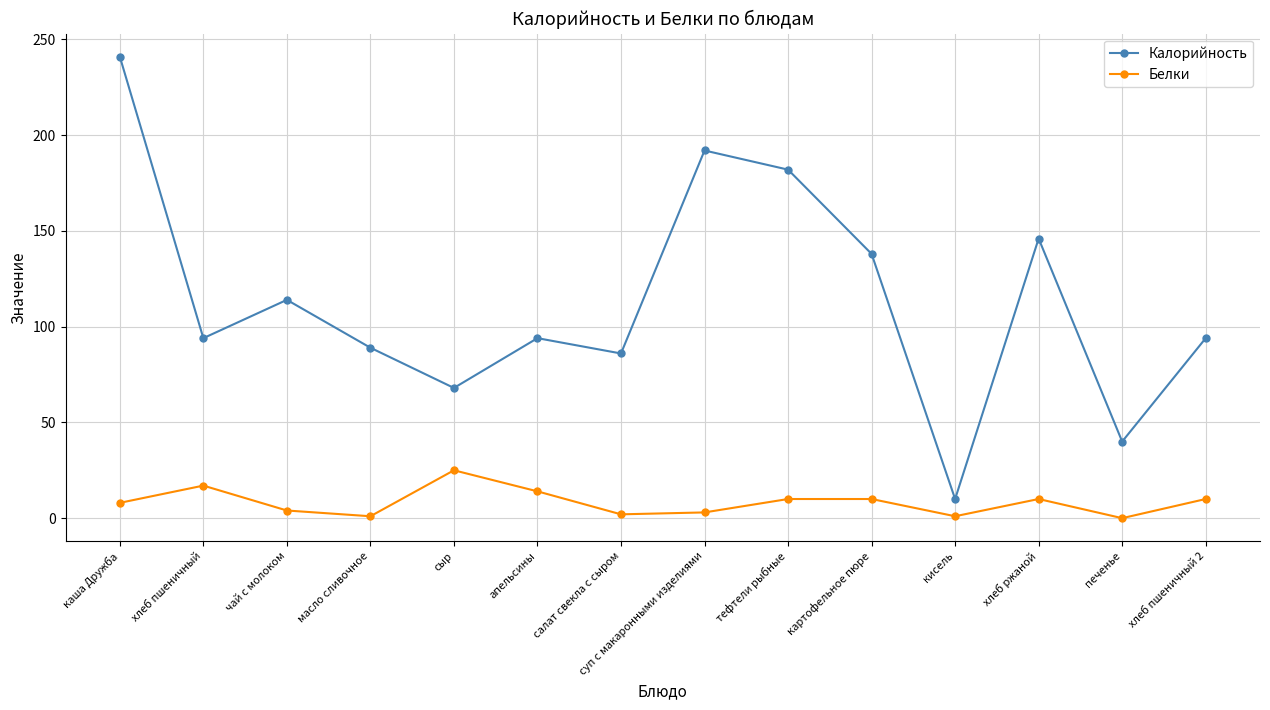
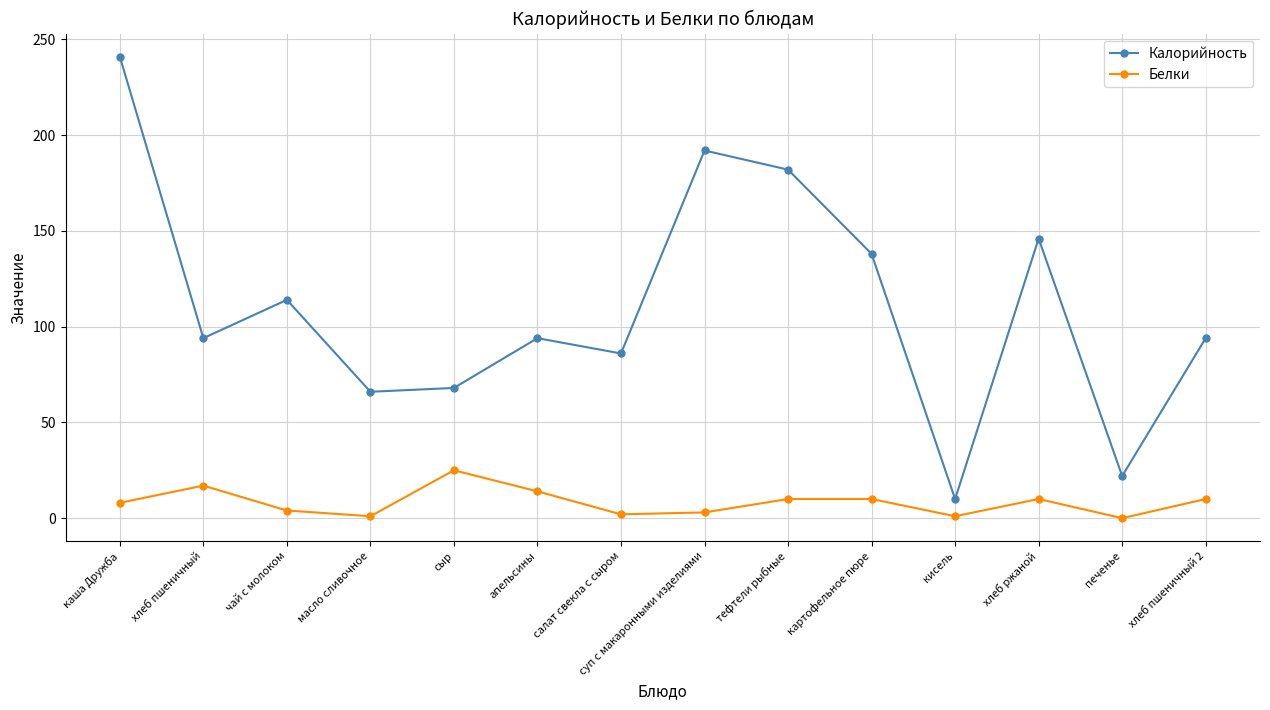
Калорийность, масло сливочное: 89 -> 66
Калорийность, печенье: 40 -> 22
